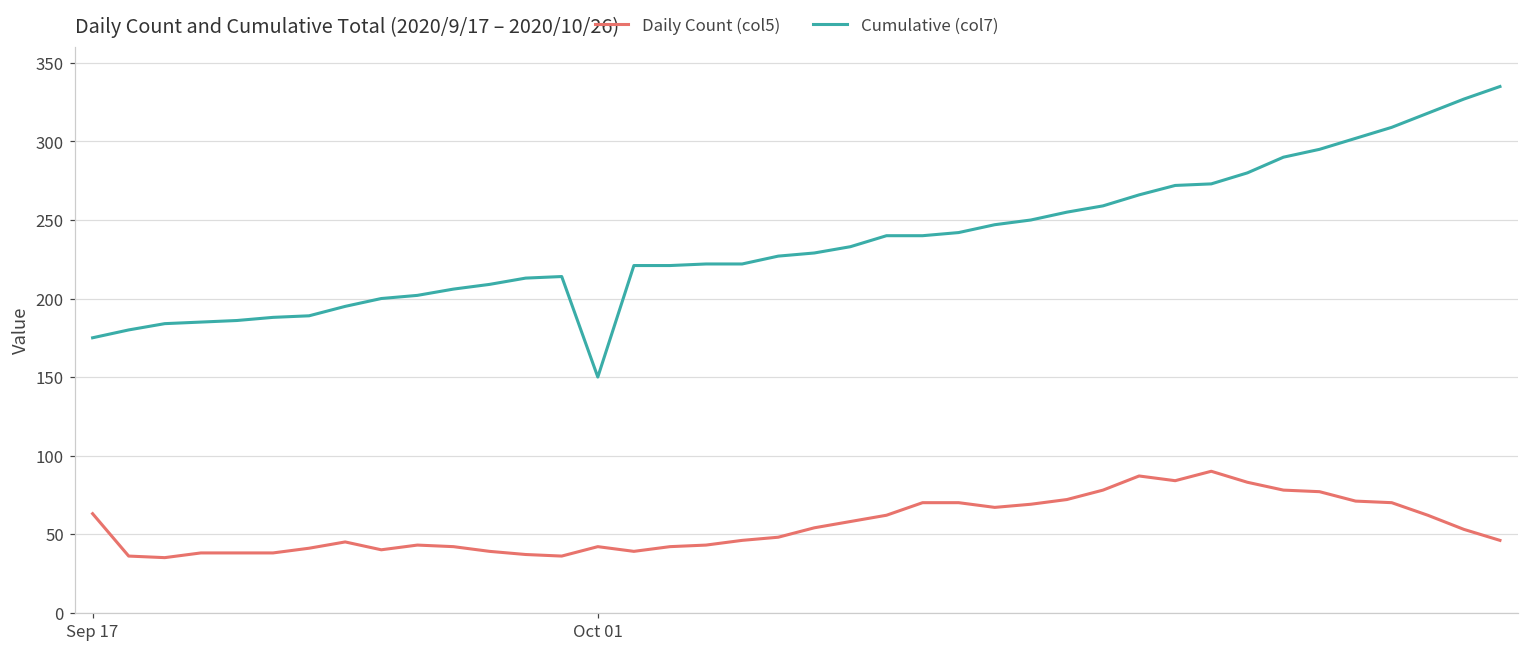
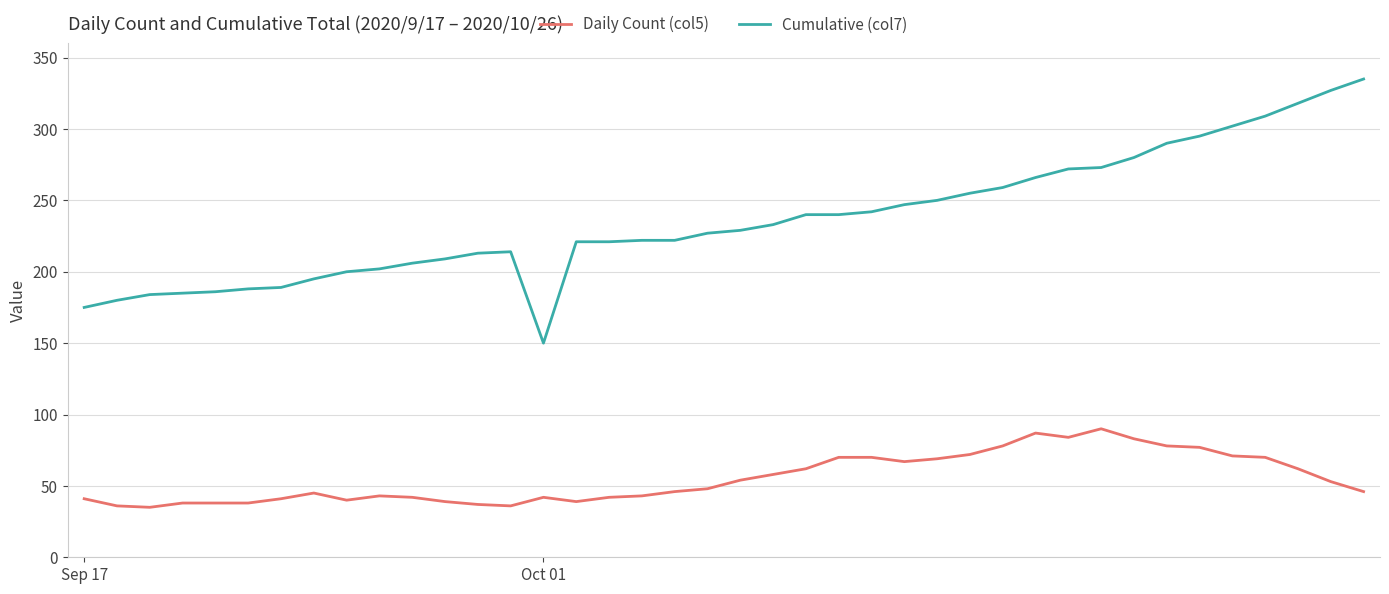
Daily Count (col5), Sep 17: 63 -> 41
